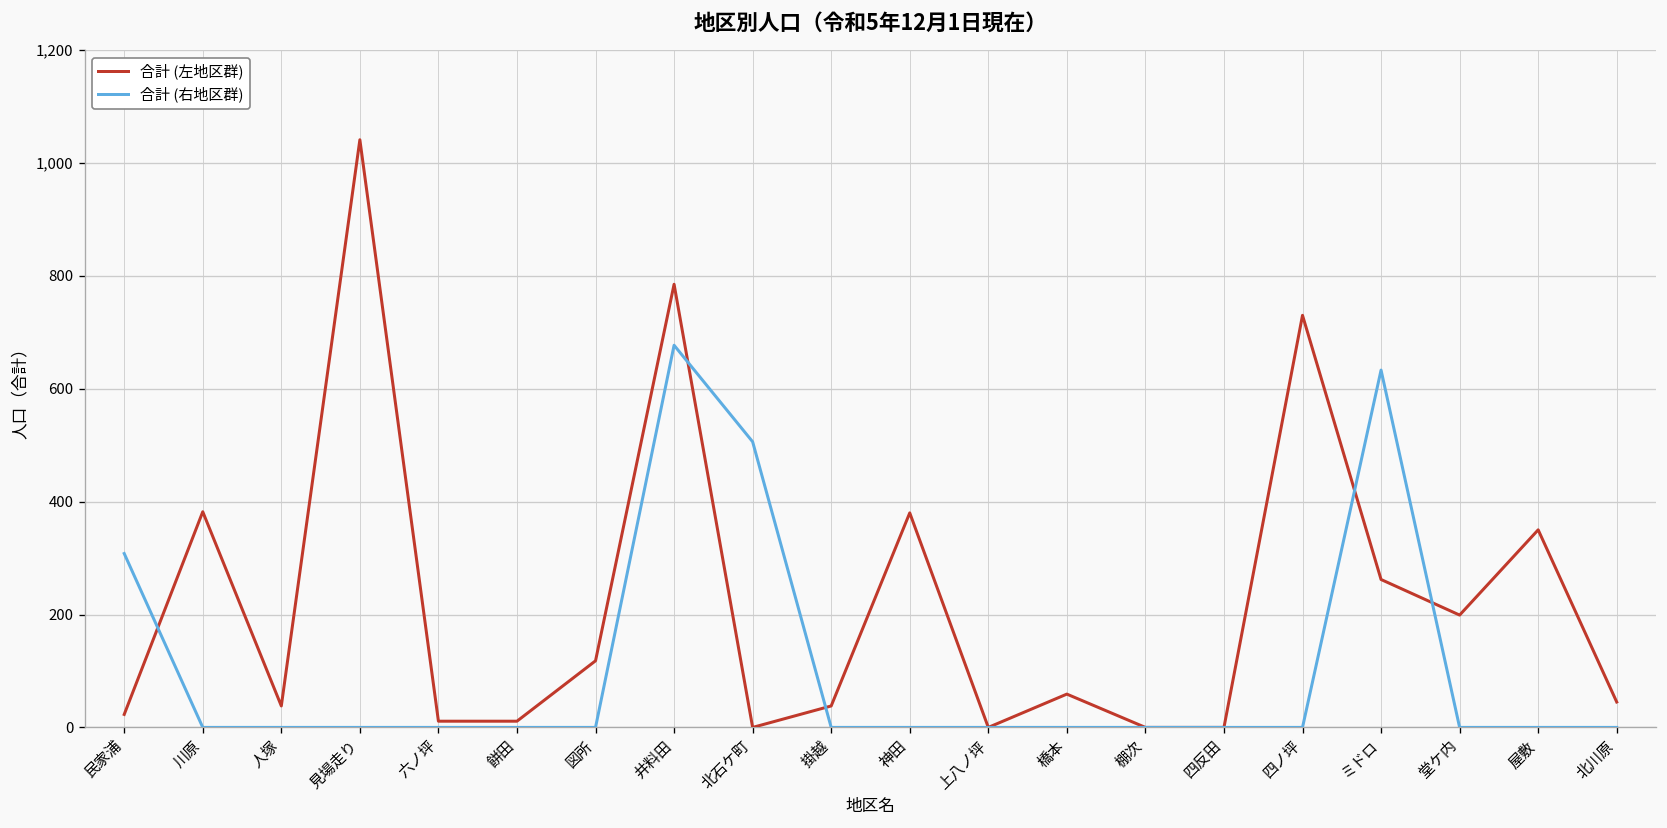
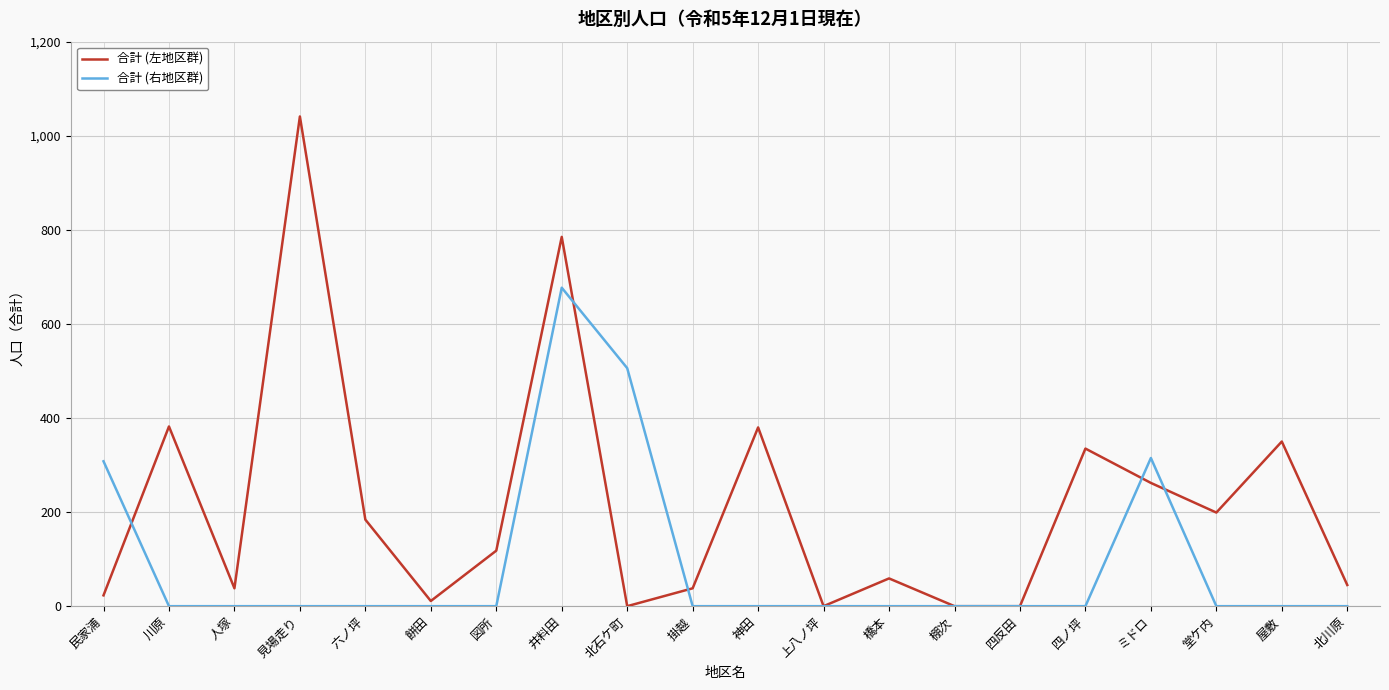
合計 (左地区群), 六ノ坪: 10 -> 180
合計 (左地区群), 四ノ坪: 730 -> 340
合計 (右地区群), ミドロ: 630 -> 320
